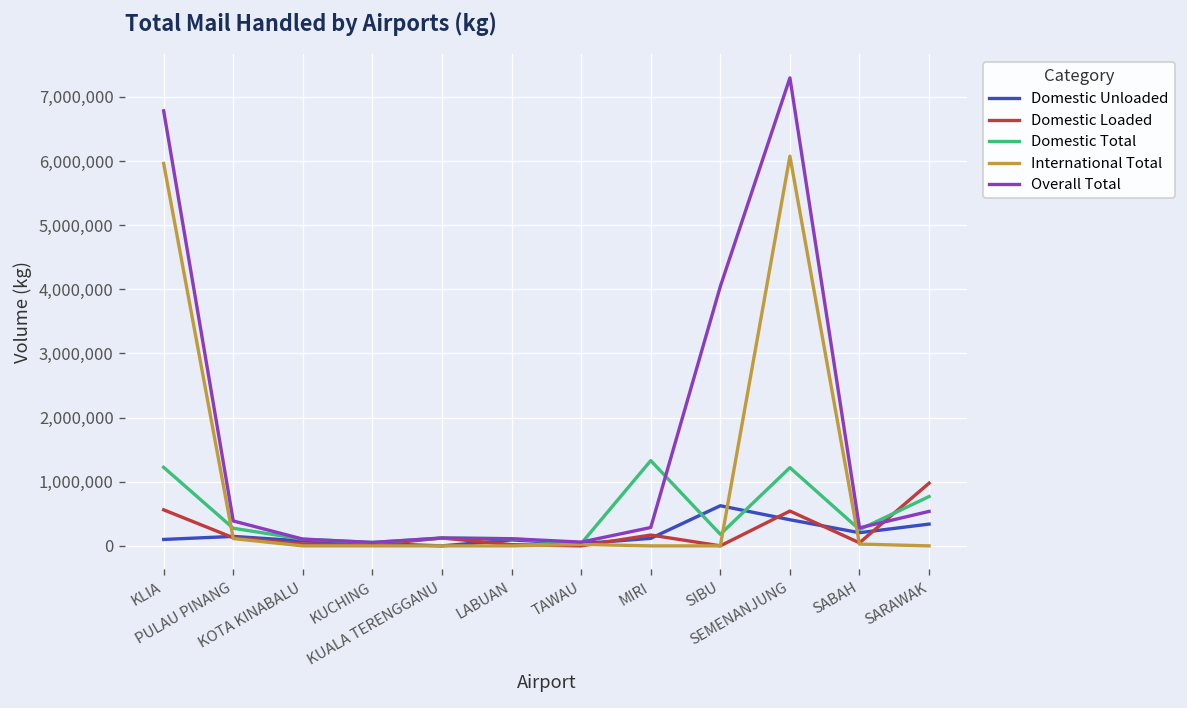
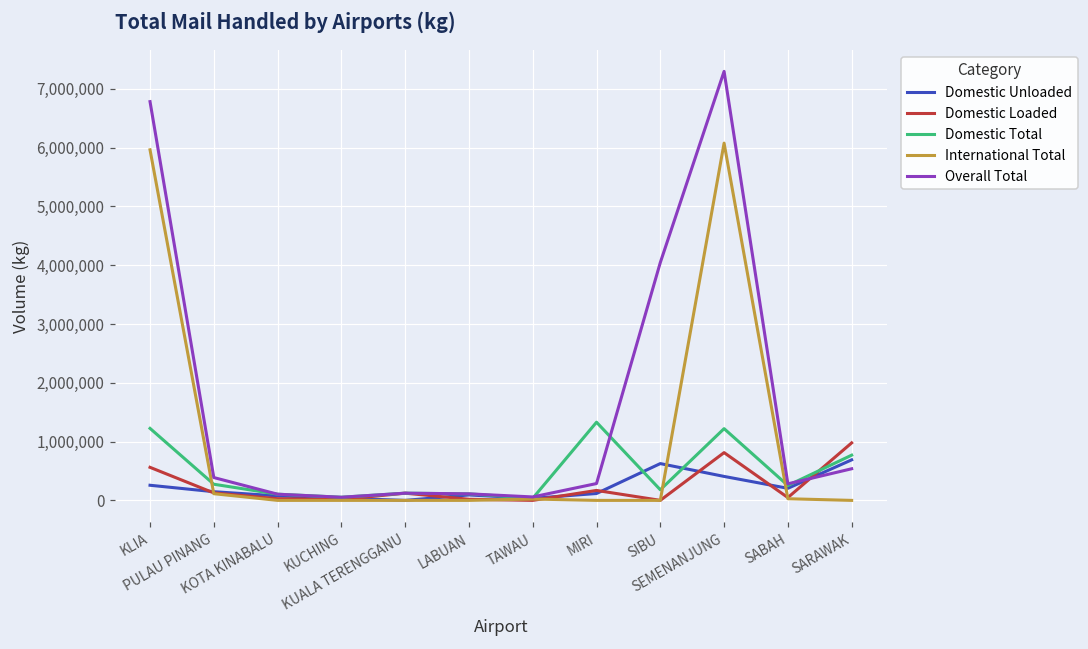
Domestic Unloaded, KLIA: 100,000 -> 300,000
Domestic Loaded, SEMENANJUNG: 500,000 -> 800,000
Domestic Unloaded, SARAWAK: 300,000 -> 700,000
